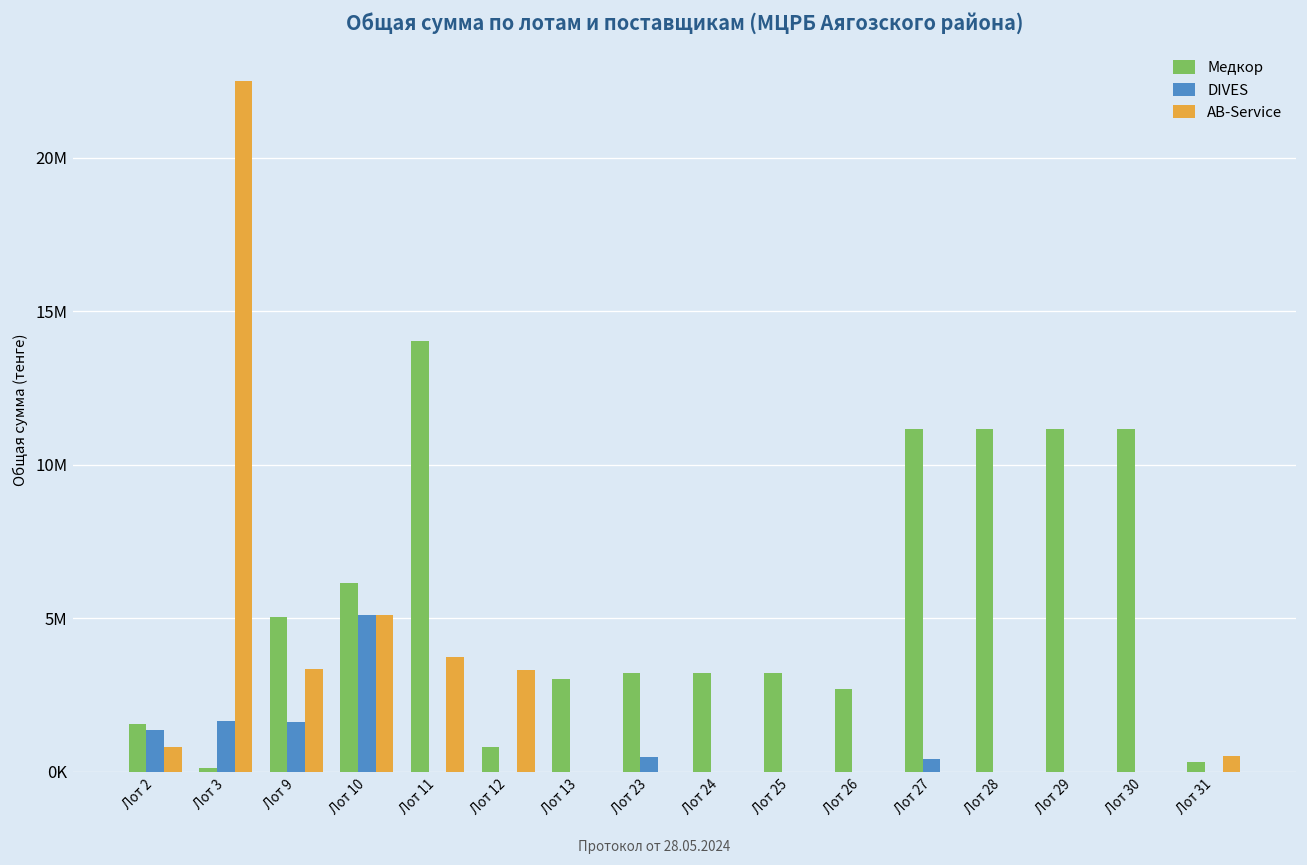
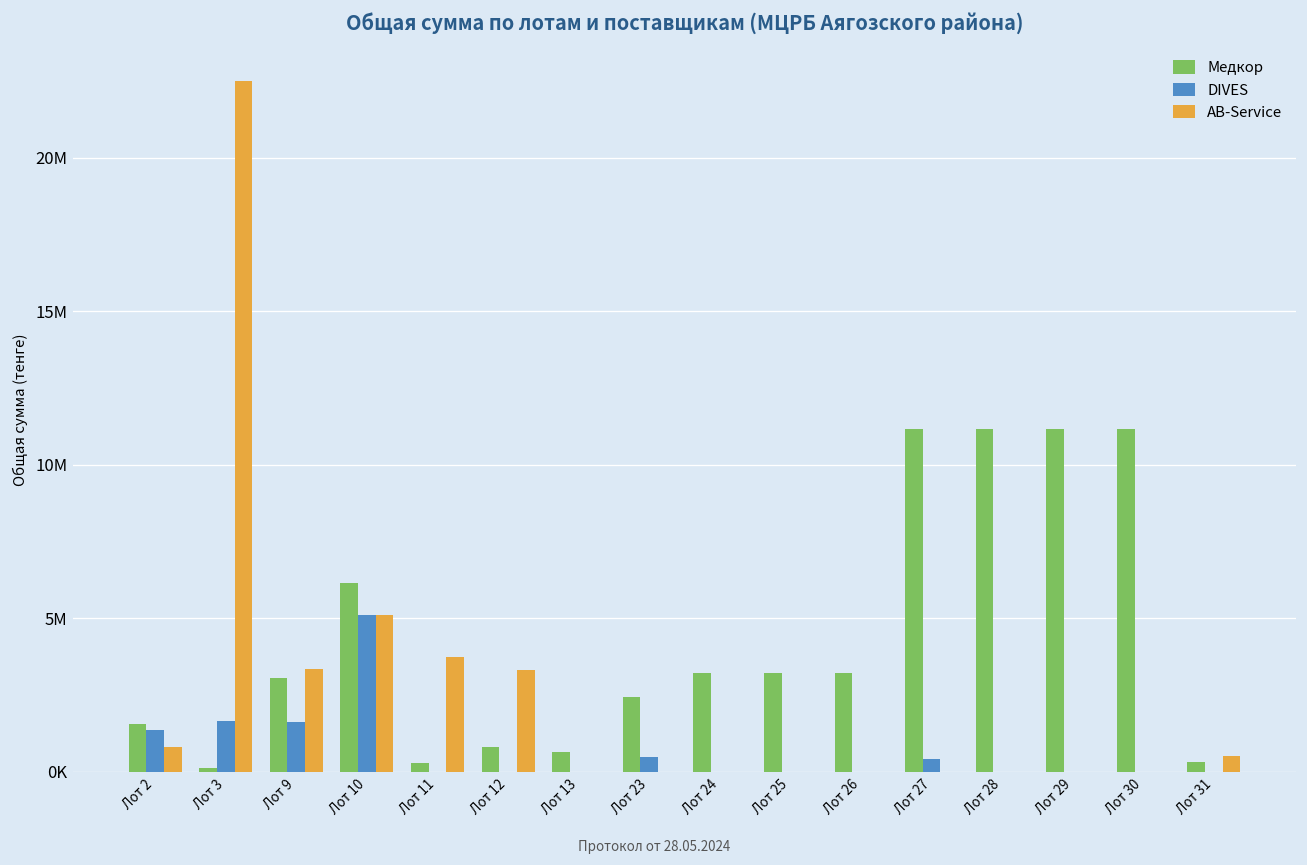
Медкор, Лот 9: 5000000 -> 3000000
Медкор, Лот 11: 14000000 -> 300000
Медкор, Лот 13: 3000000 -> 600000
Медкор, Лот 23: 3200000 -> 2400000
Медкор, Лот 26: 2700000 -> 3200000
